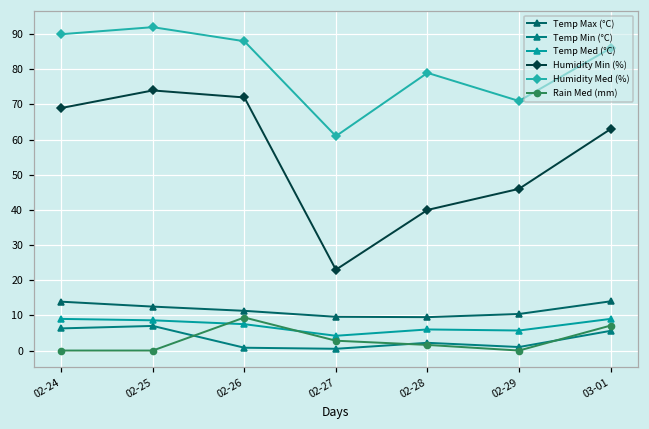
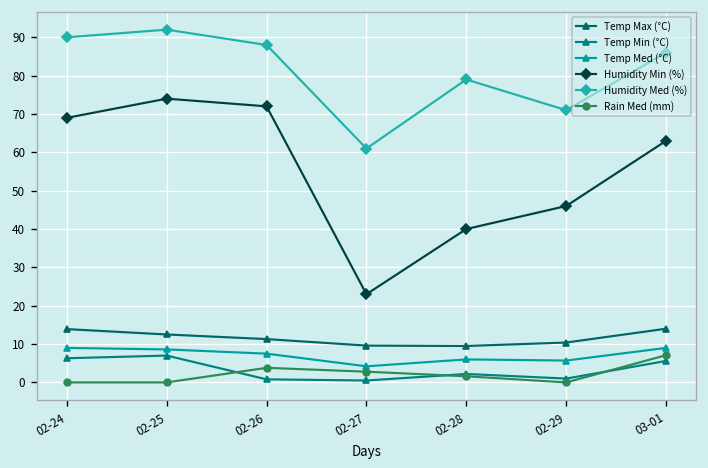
Rain Med (mm), 02-26: 9 -> 4
